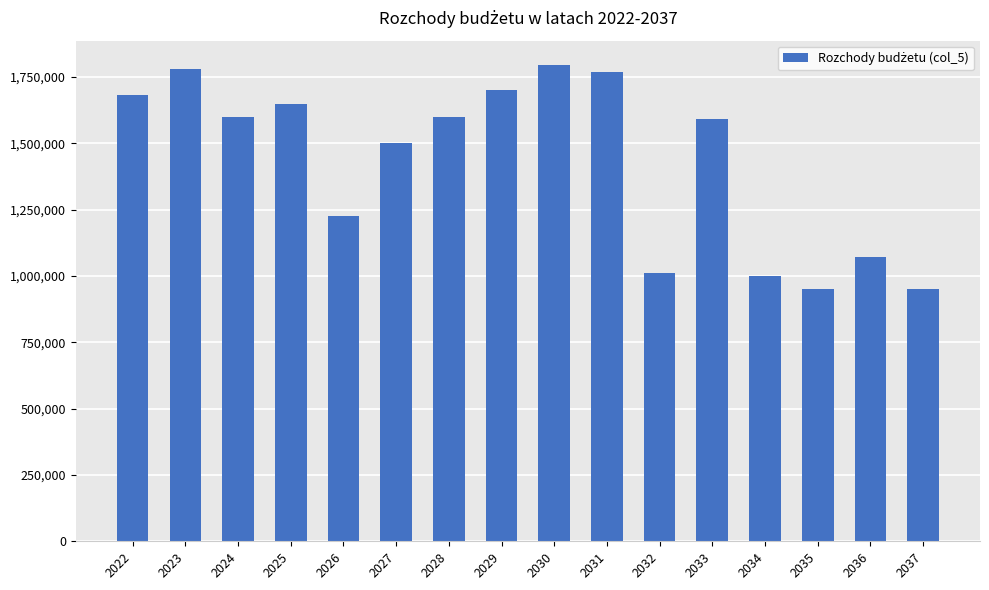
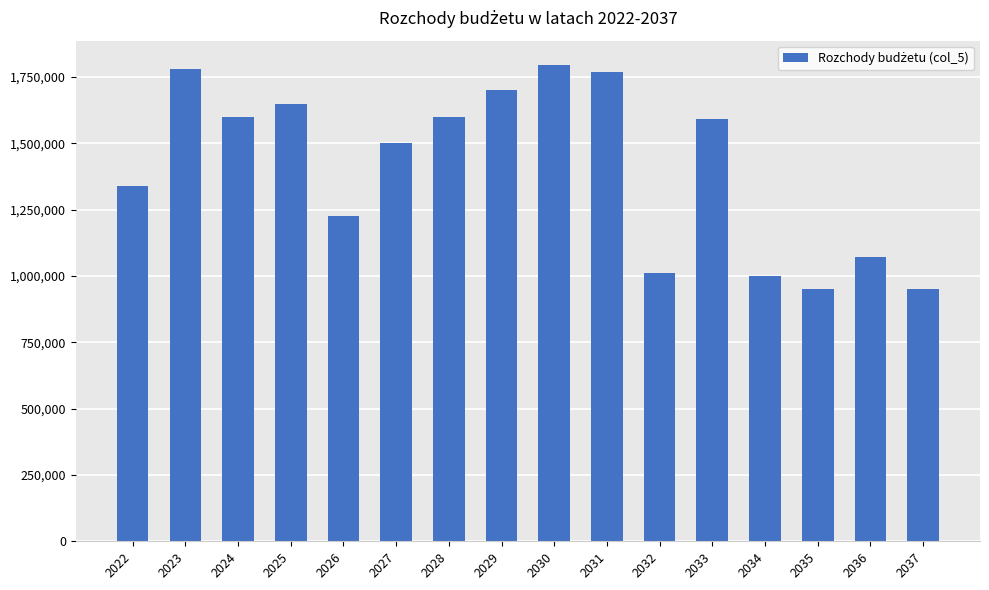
2022: 1,680,000 -> 1,340,000
